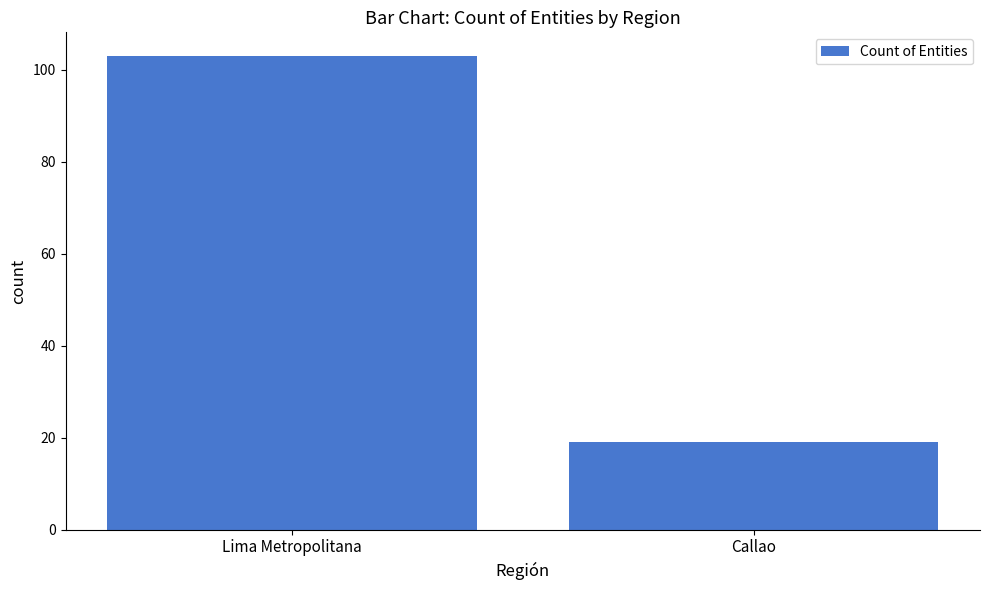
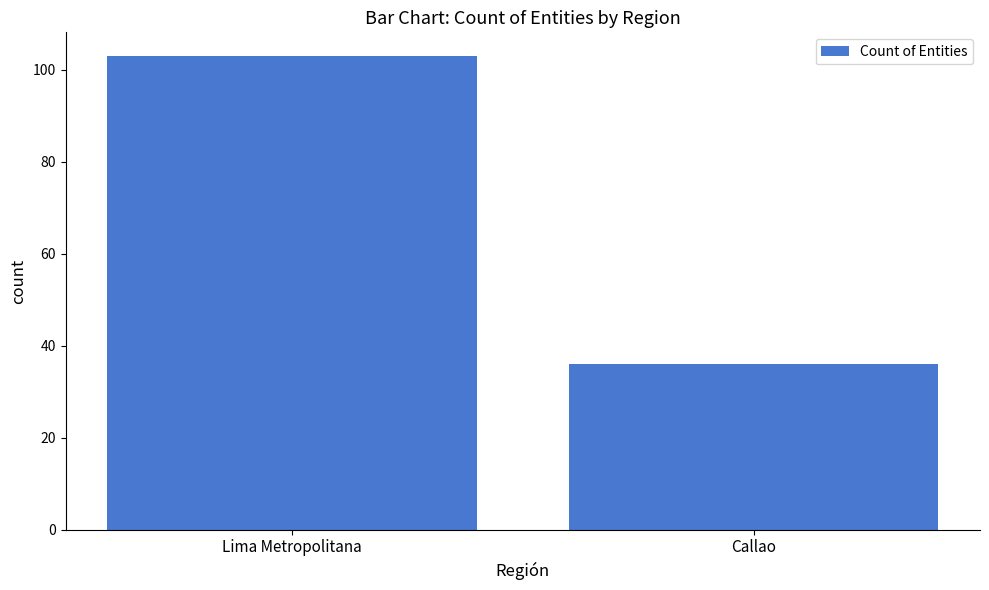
Callao: 19 -> 36
